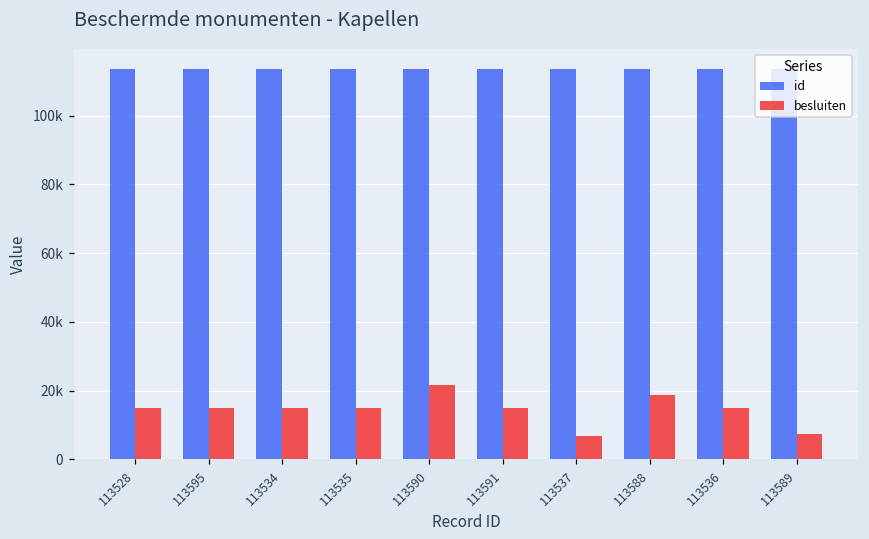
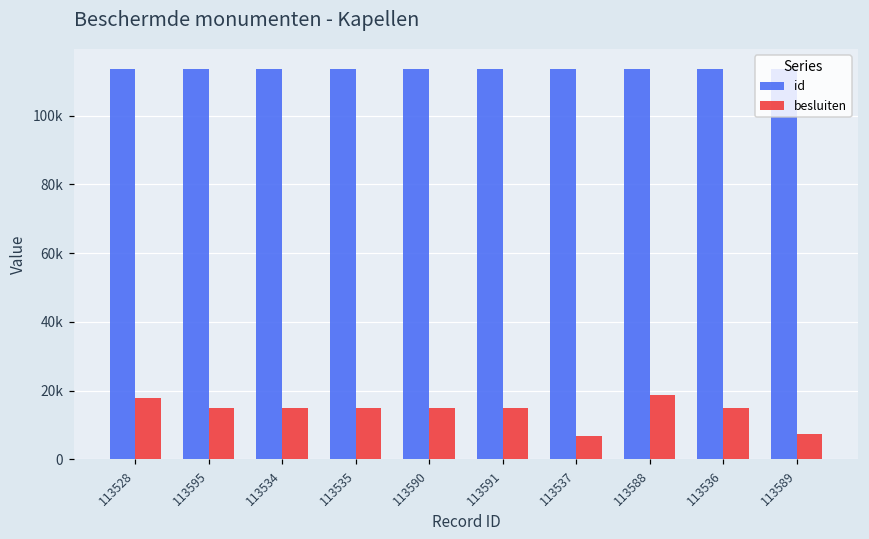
besluiten, 113528: 15000 -> 18000
besluiten, 113590: 22000 -> 15000
